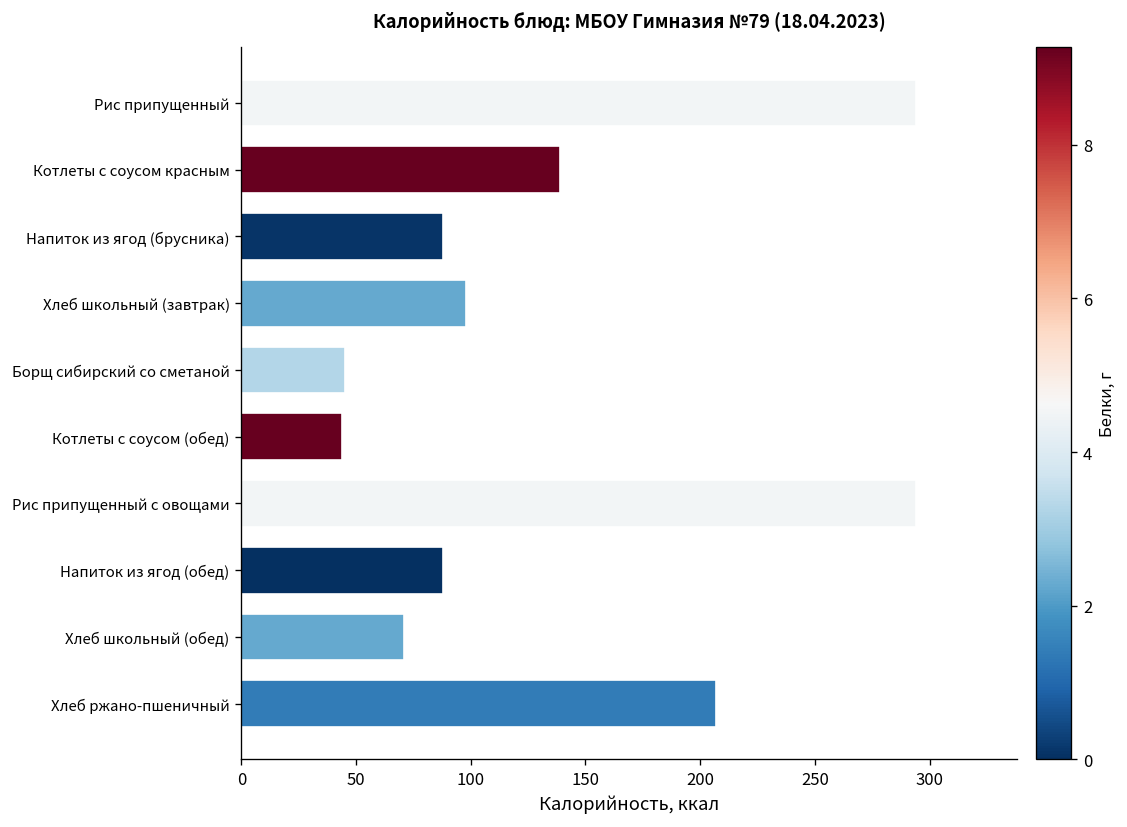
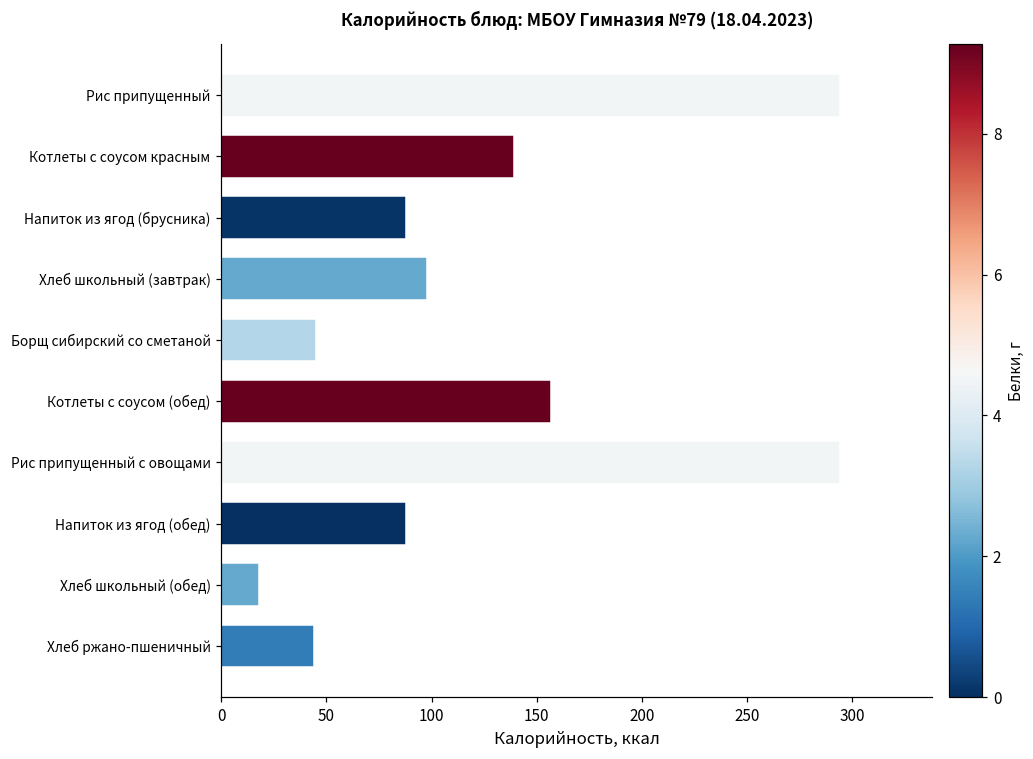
Котлеты с соусом (обед): 44 -> 157
Хлеб школьный (обед): 71 -> 18
Хлеб ржано-пшеничный: 207 -> 44
